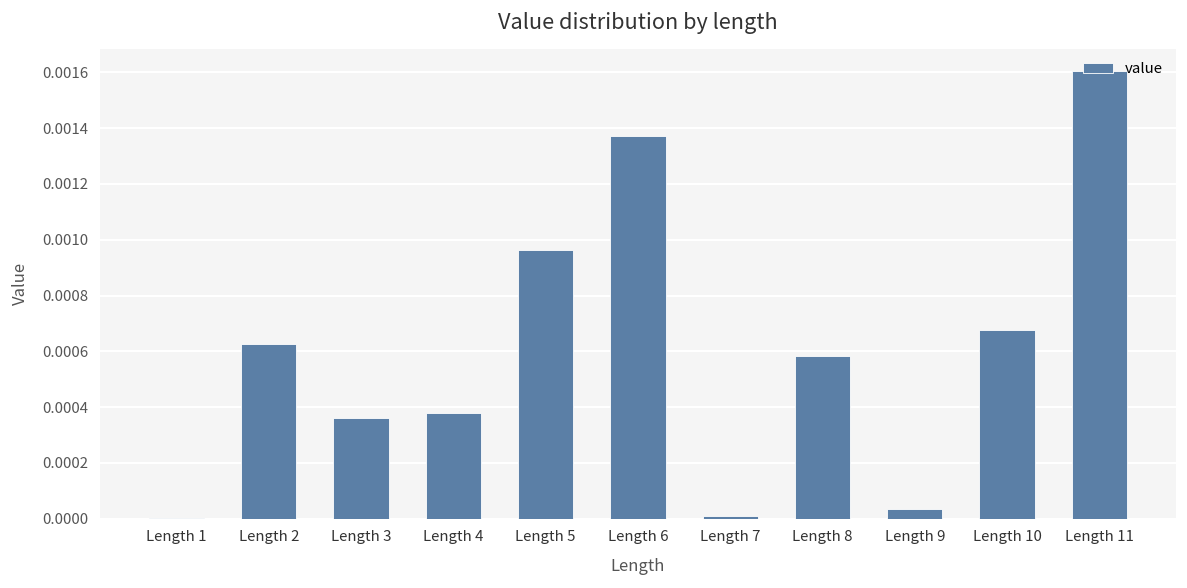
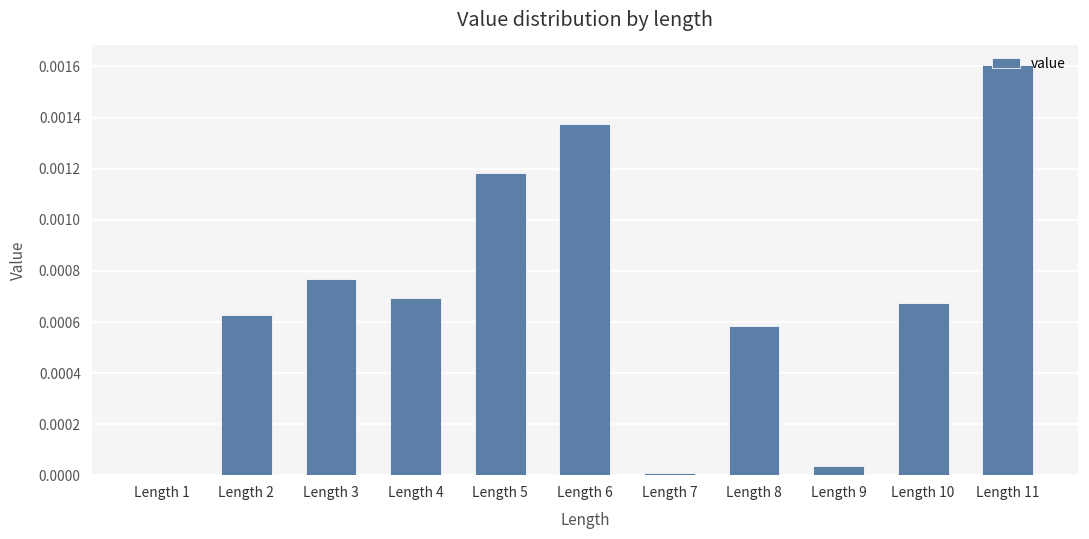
Length 3: 0.00036 -> 0.00077
Length 4: 0.00038 -> 0.00069
Length 5: 0.00096 -> 0.00118
